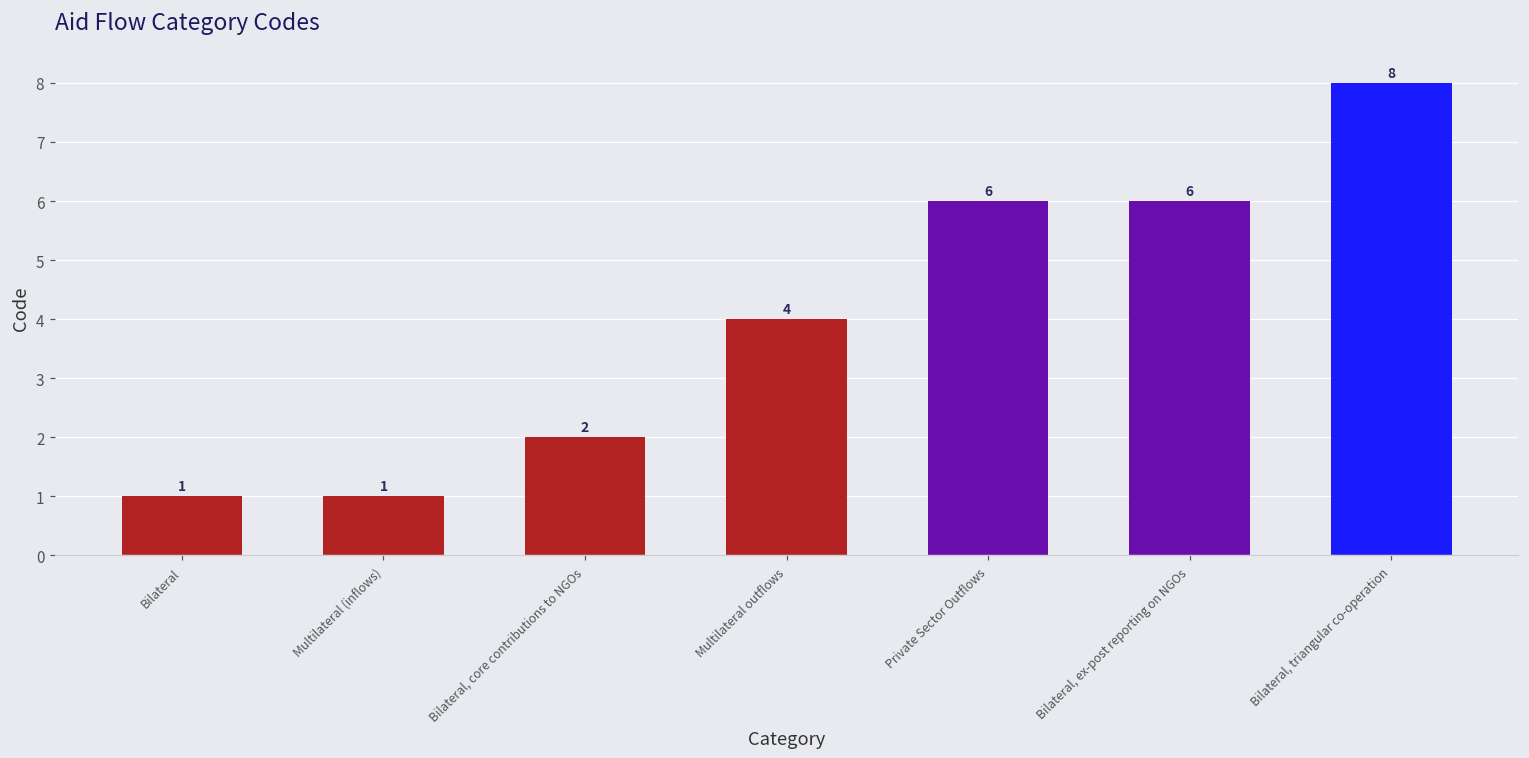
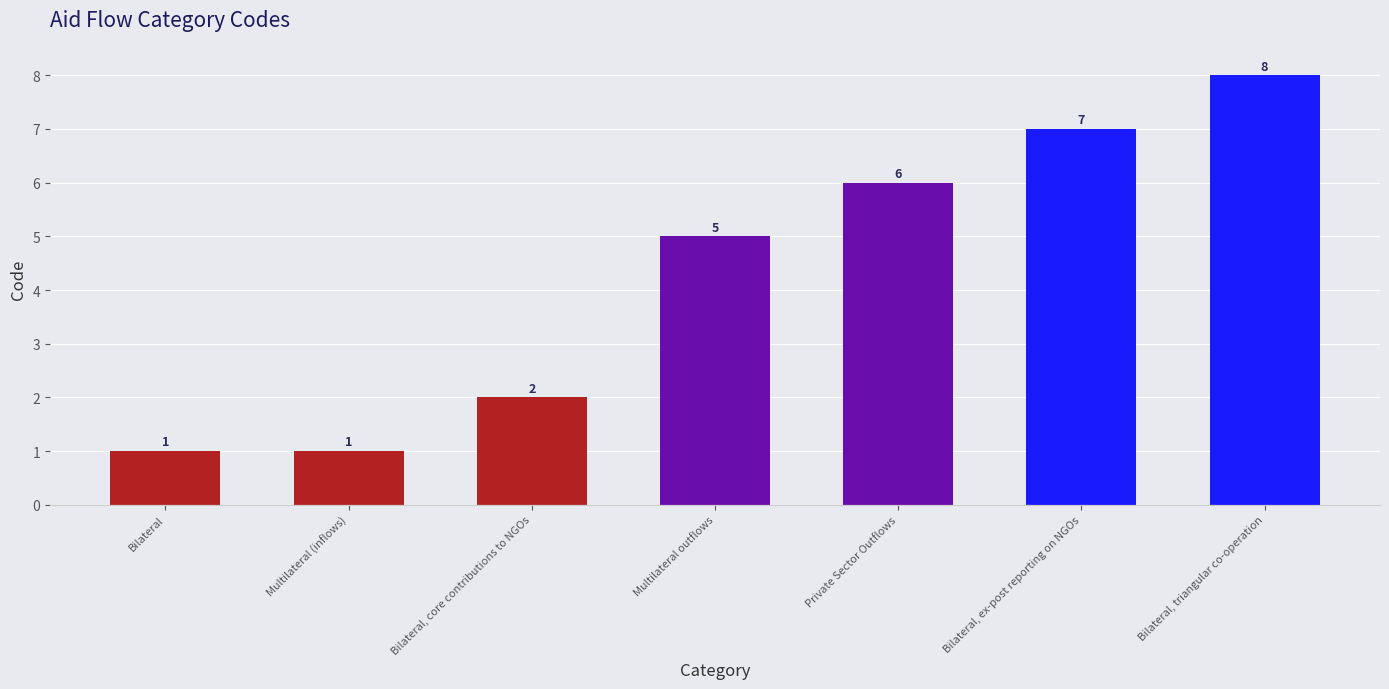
Multilateral outflows: 4 -> 5
Bilateral, ex-post reporting on NGOs: 6 -> 7
